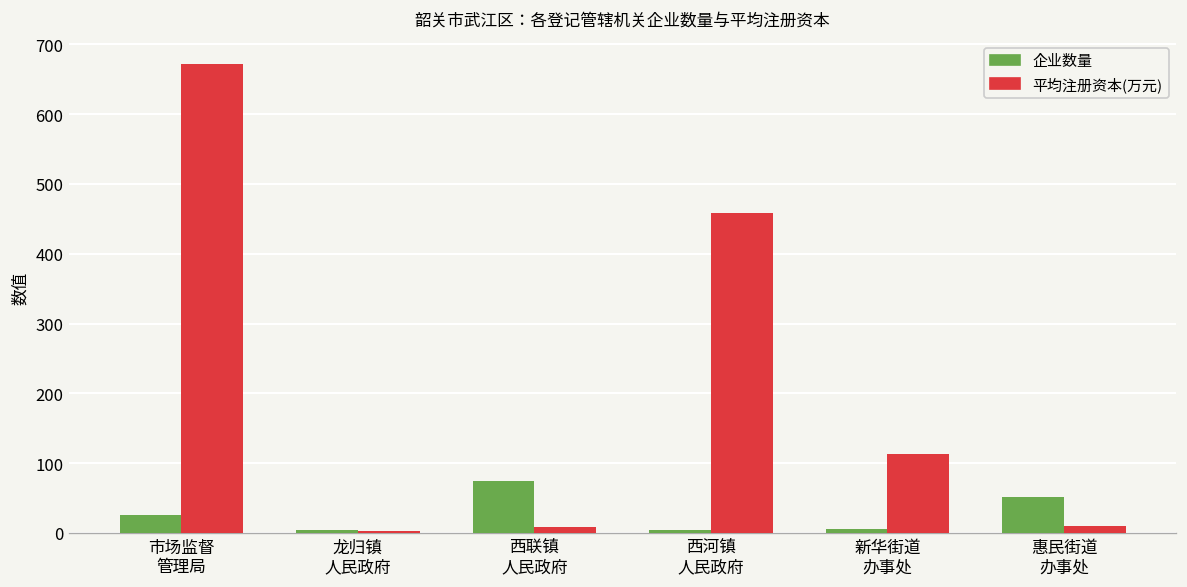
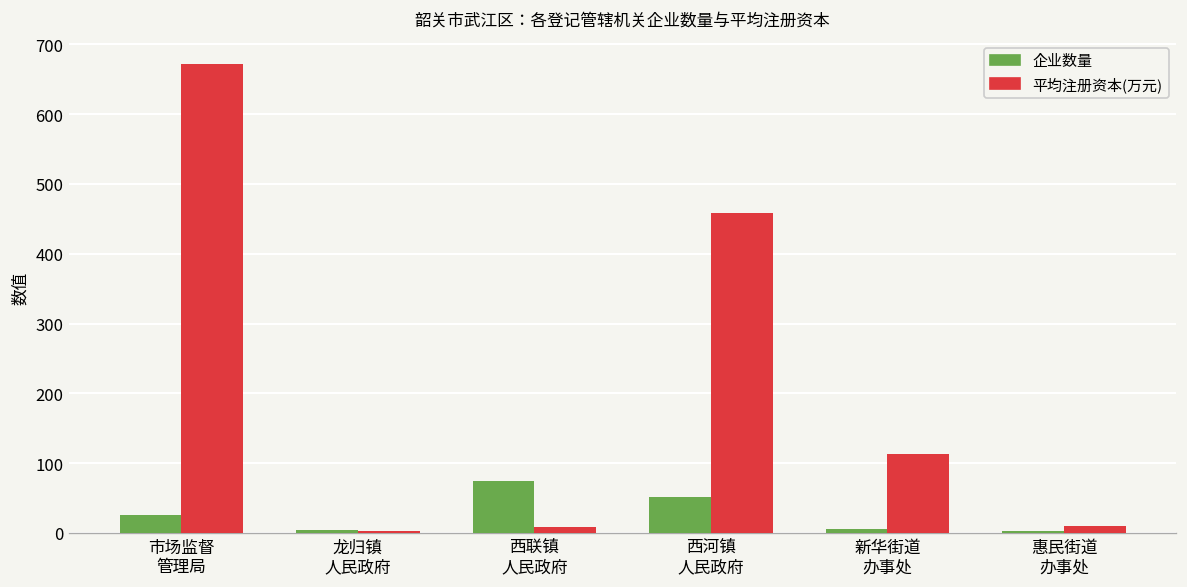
企业数量, 西河镇 人民政府: 0 -> 50
企业数量, 惠民街道 办事处: 50 -> 0
